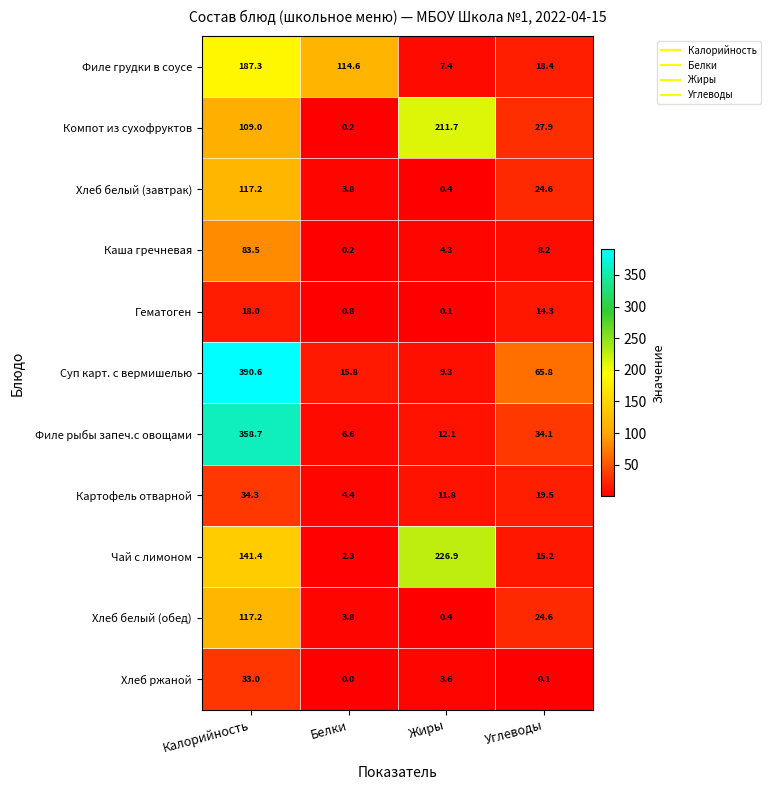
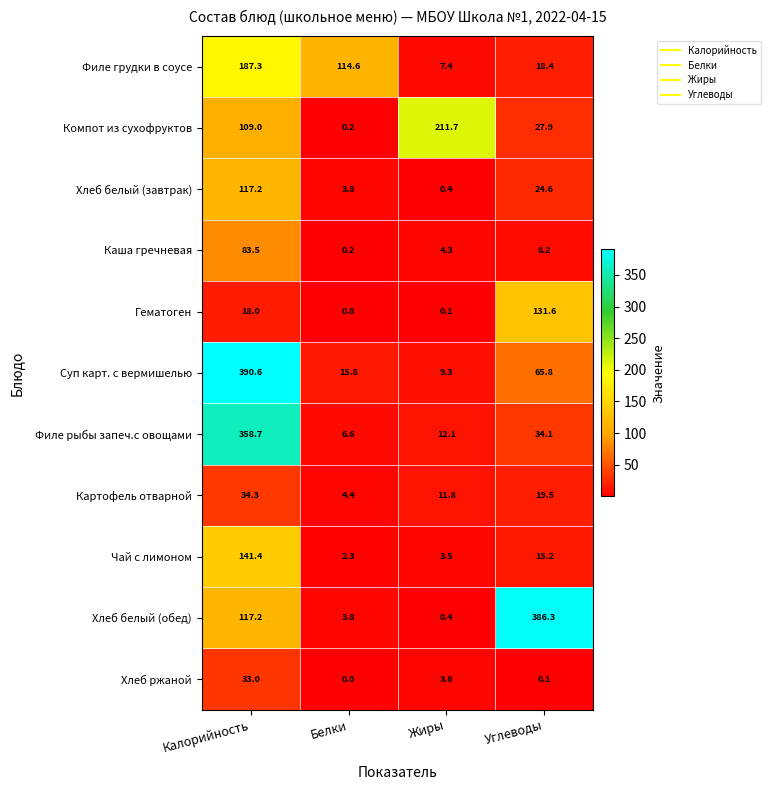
Гематоген, Углеводы: 14.3 -> 131.6
Чай с лимоном, Жиры: 226.9 -> 3.5
Хлеб белый (обед), Углеводы: 24.6 -> 386.3
